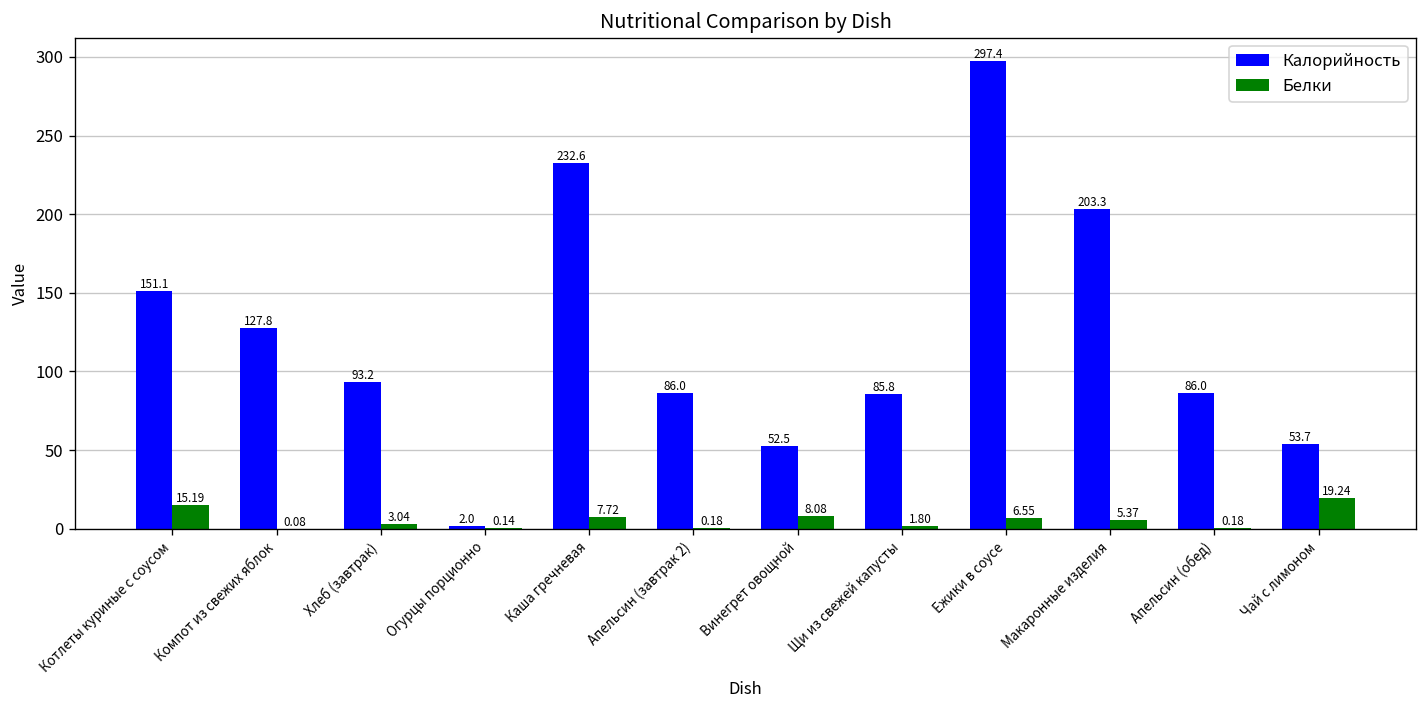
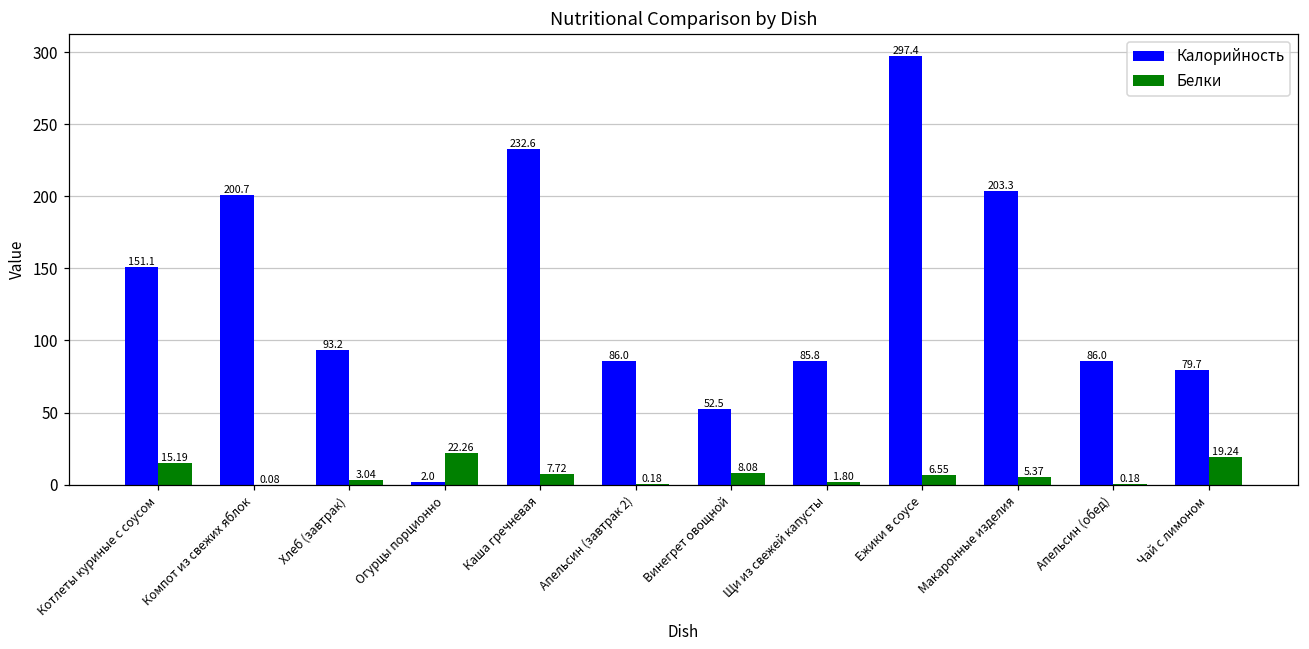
Калорийность, Компот из свежих яблок: 127.8 -> 200.7
Белки, Огурцы порционно: 0.14 -> 22.26
Калорийность, Чай с лимоном: 53.7 -> 79.7
